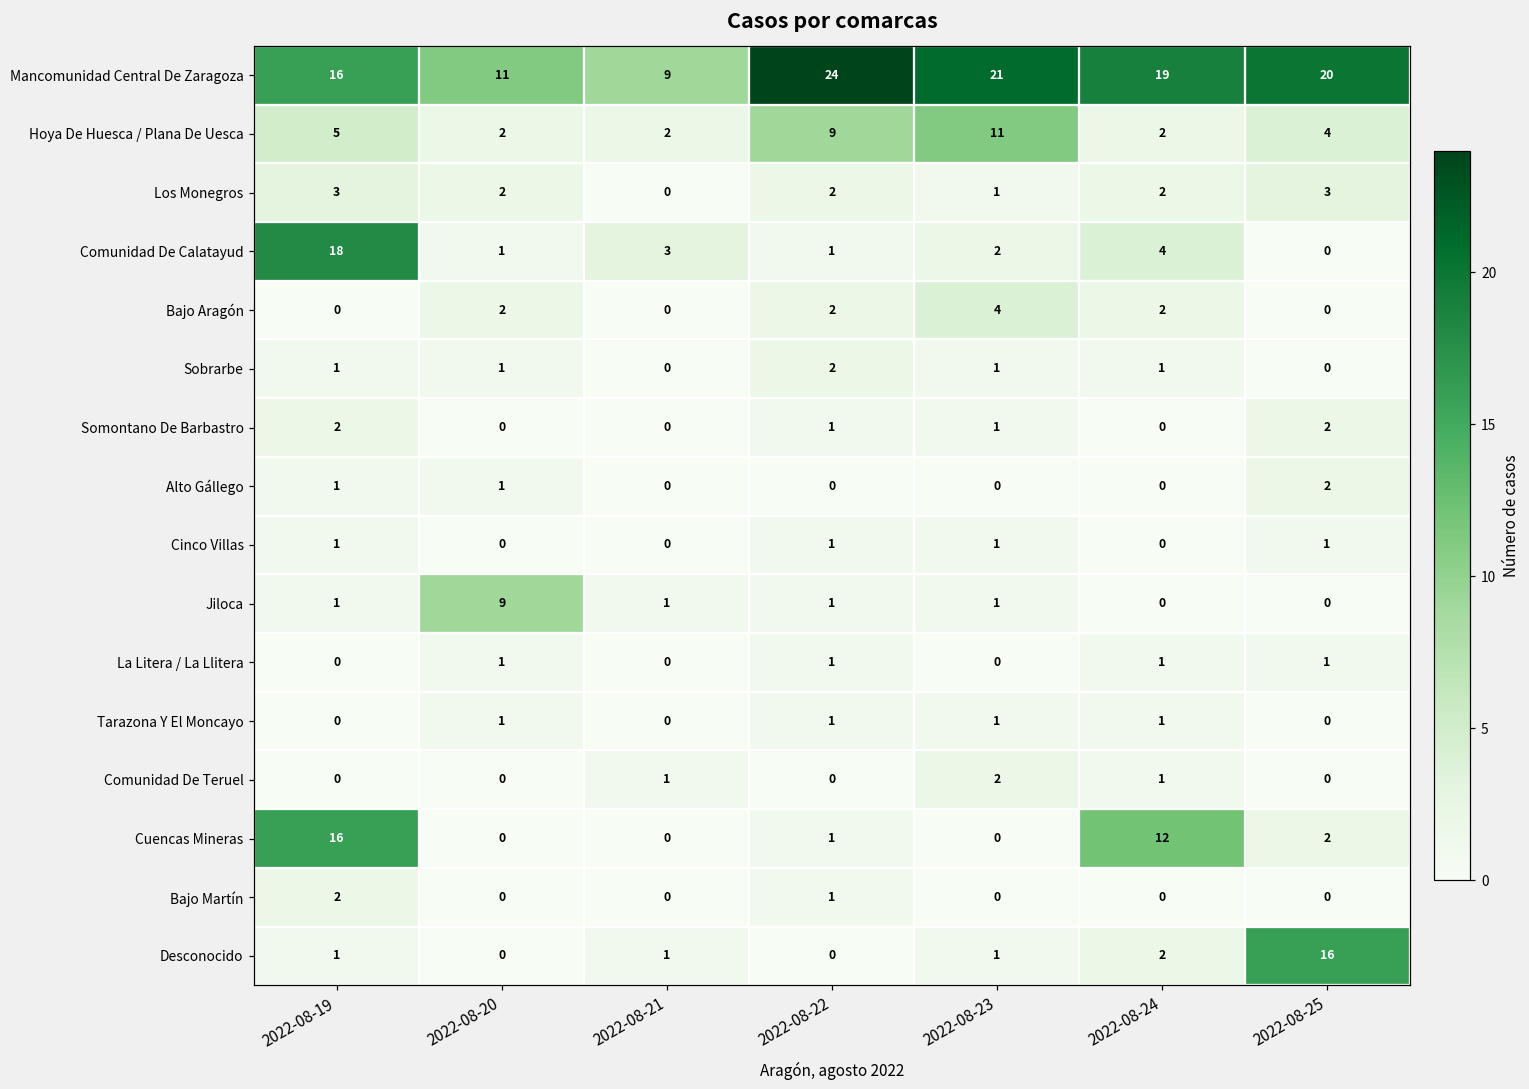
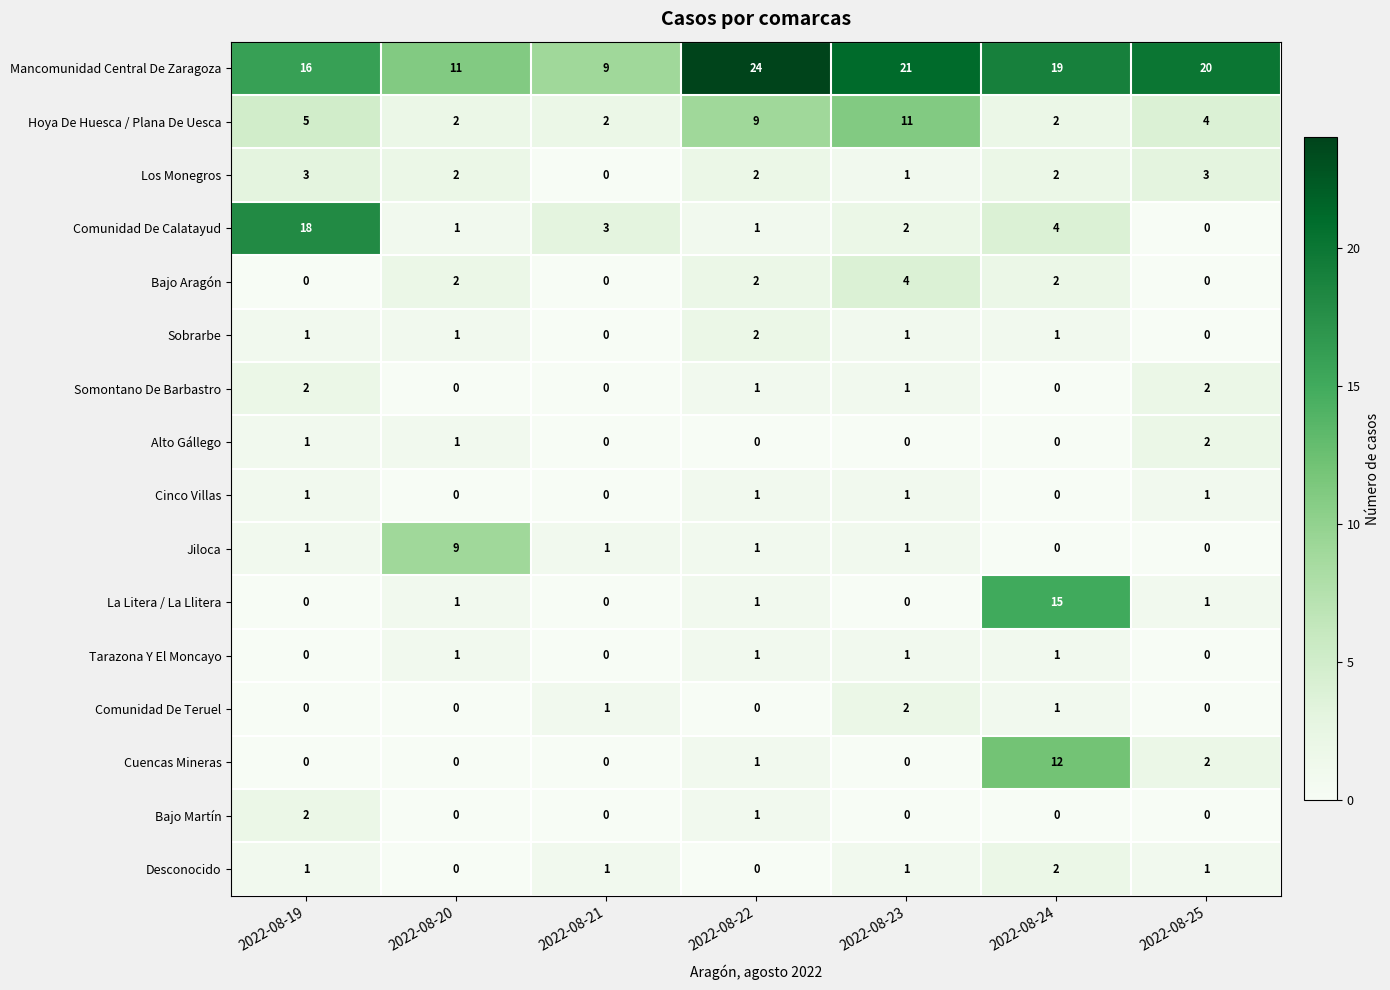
La Litera / La Llitera, 2022-08-24: 1 -> 15
Cuencas Mineras, 2022-08-19: 16 -> 0
Desconocido, 2022-08-25: 16 -> 1
